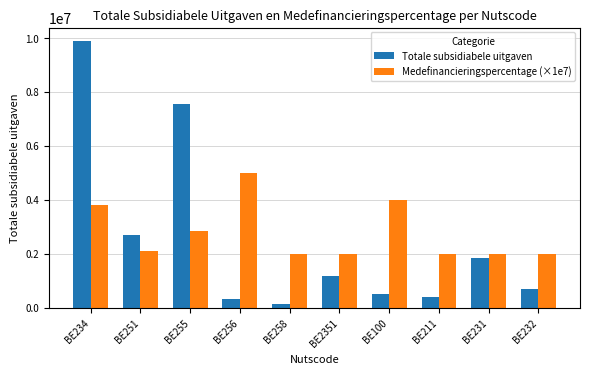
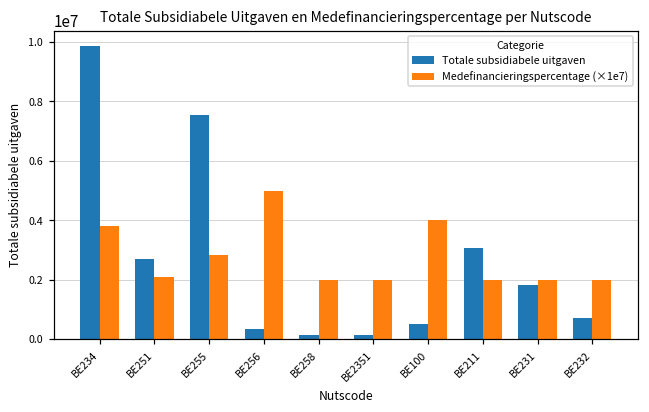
Totale subsidiabele uitgaven, BE2351: 1200000 -> 100000
Totale subsidiabele uitgaven, BE211: 400000 -> 3100000
